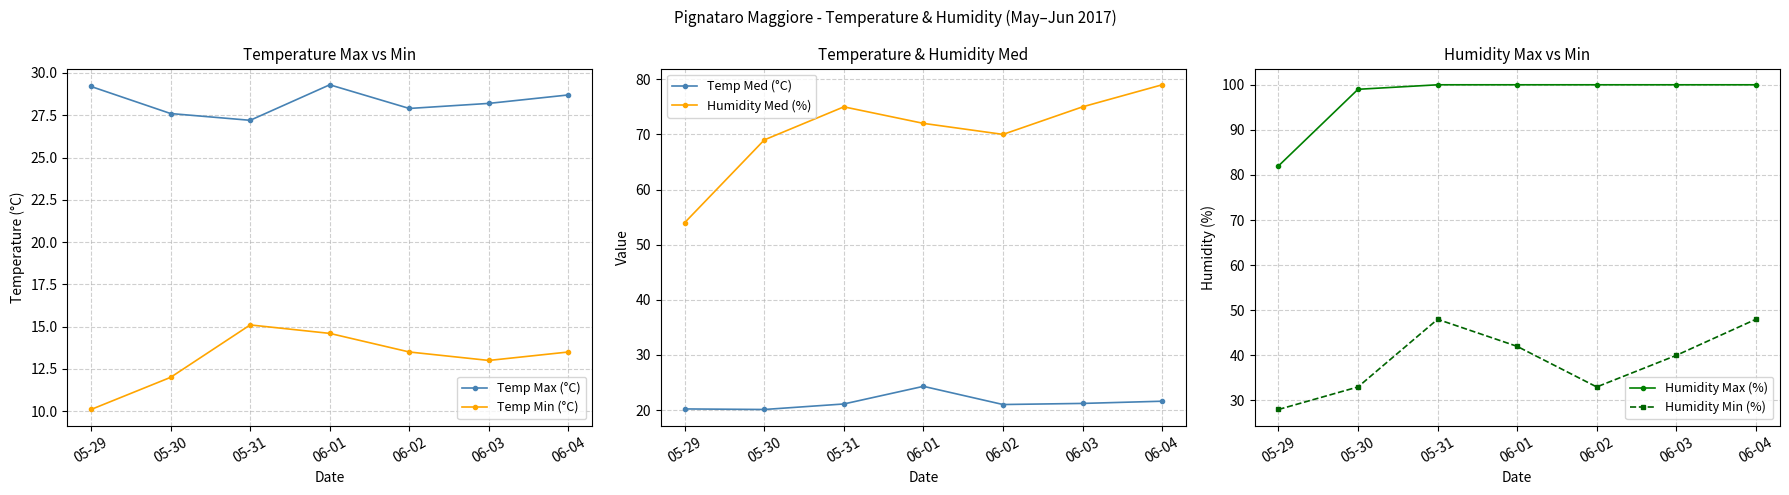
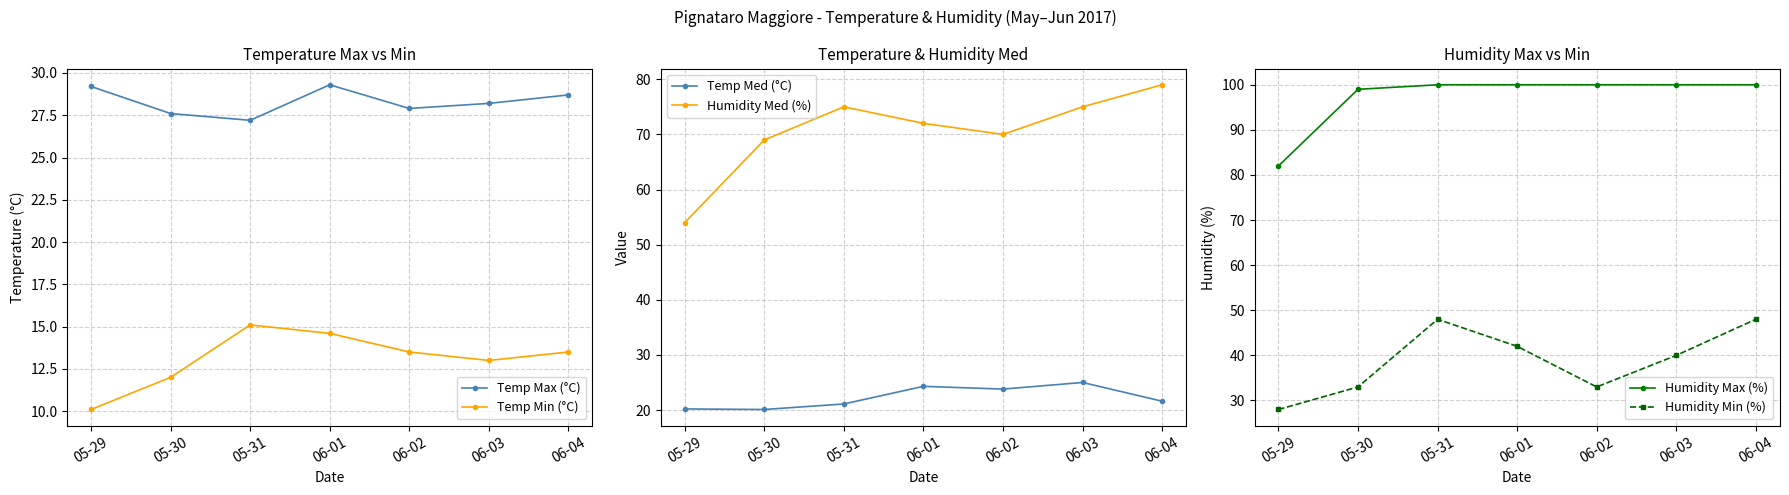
Temperature & Humidity Med, Temp Med (°C), 06-02: 21 -> 24
Temperature & Humidity Med, Temp Med (°C), 06-03: 21 -> 25
